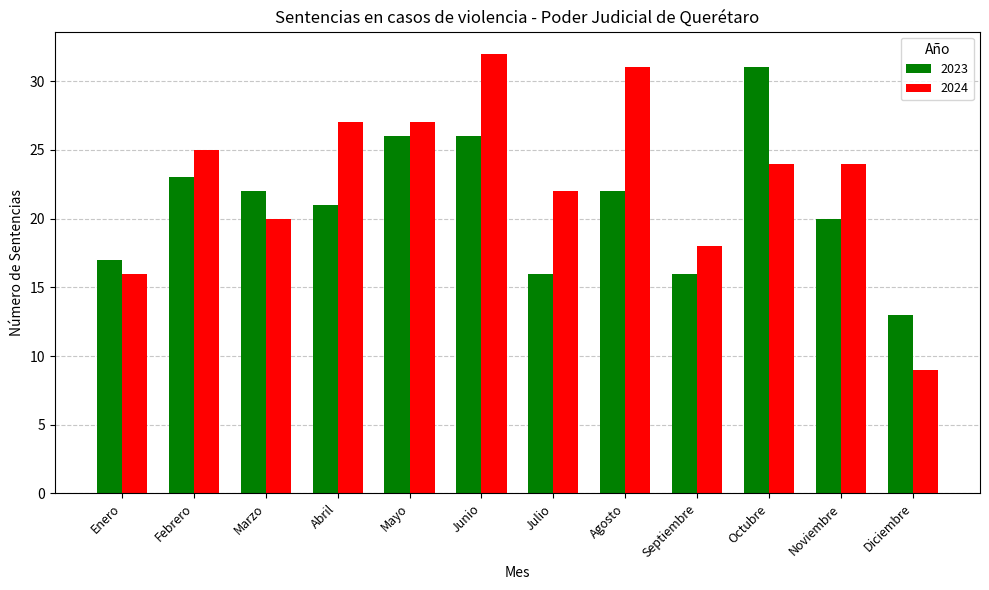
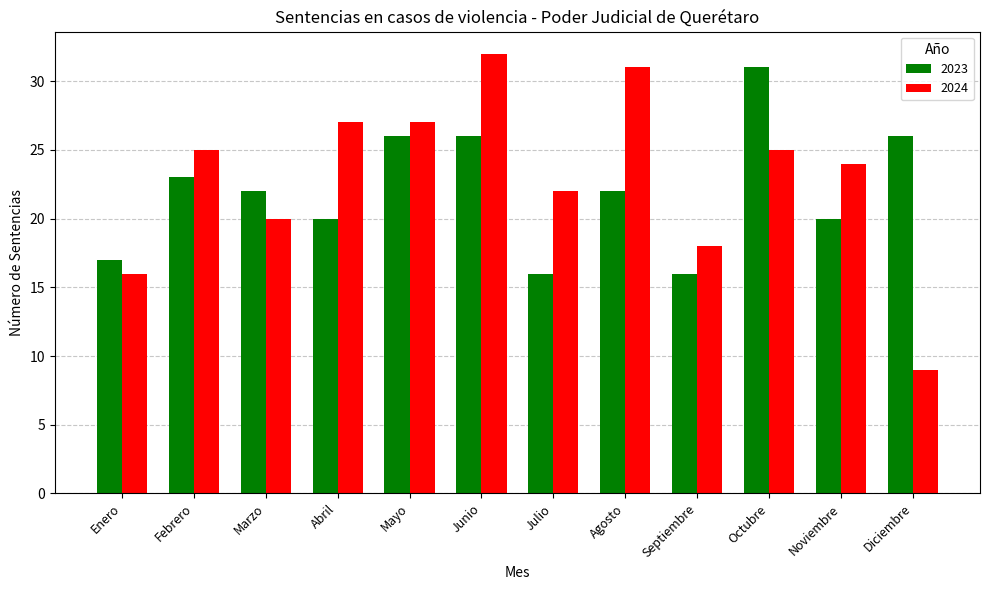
2023, Abril: 21 -> 20
2024, Octubre: 24 -> 25
2023, Diciembre: 13 -> 26
